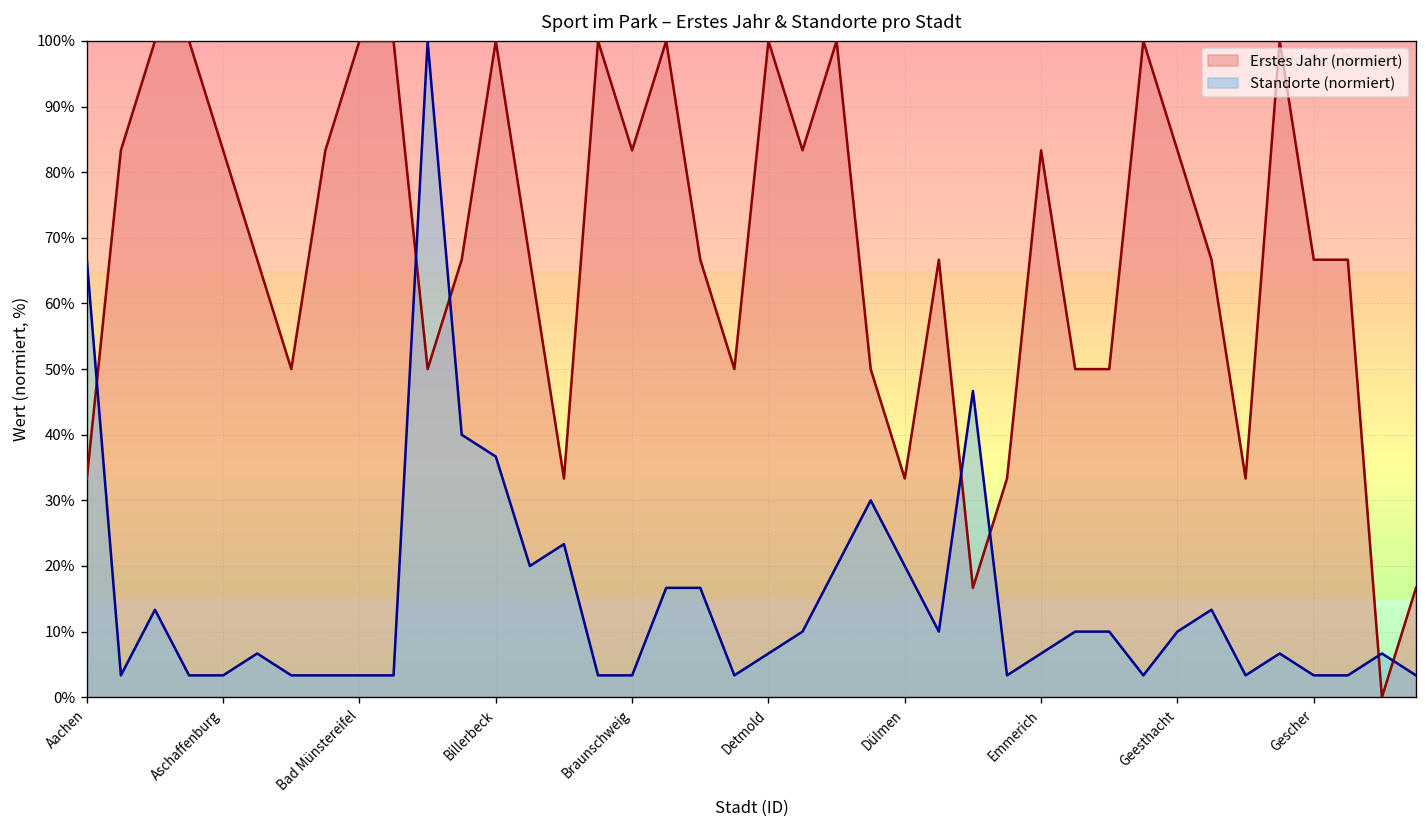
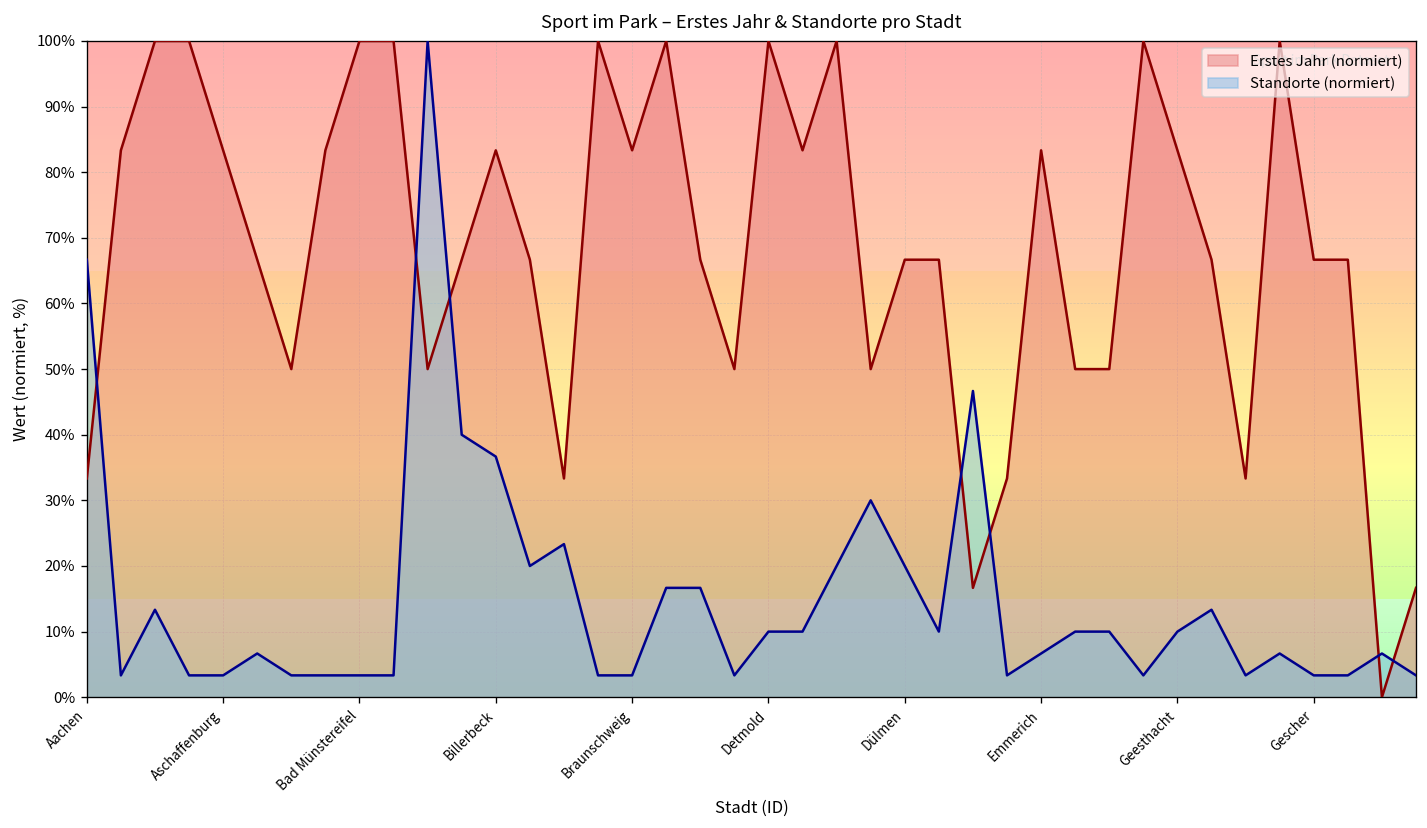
Erstes Jahr (normiert), Billerbeck: 100% -> 83%
Standorte (normiert), Detmold: 7% -> 10%
Erstes Jahr (normiert), Dülmen: 33% -> 67%
